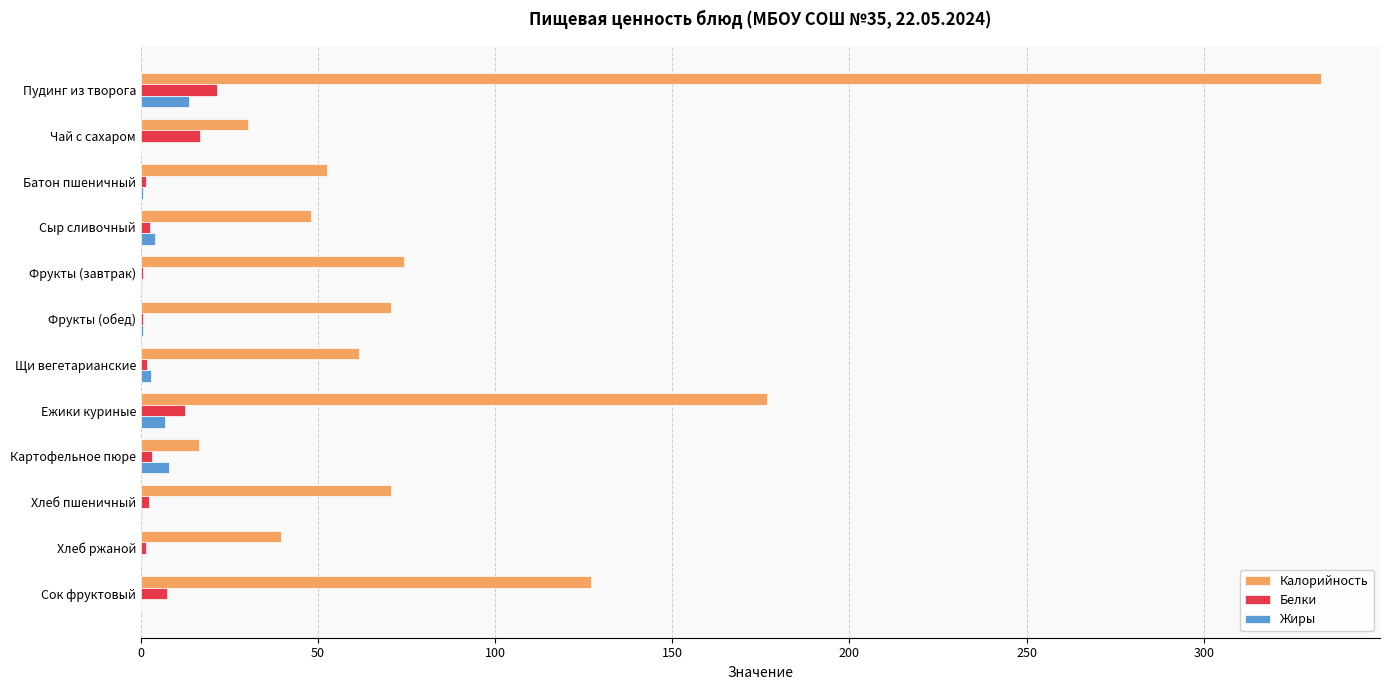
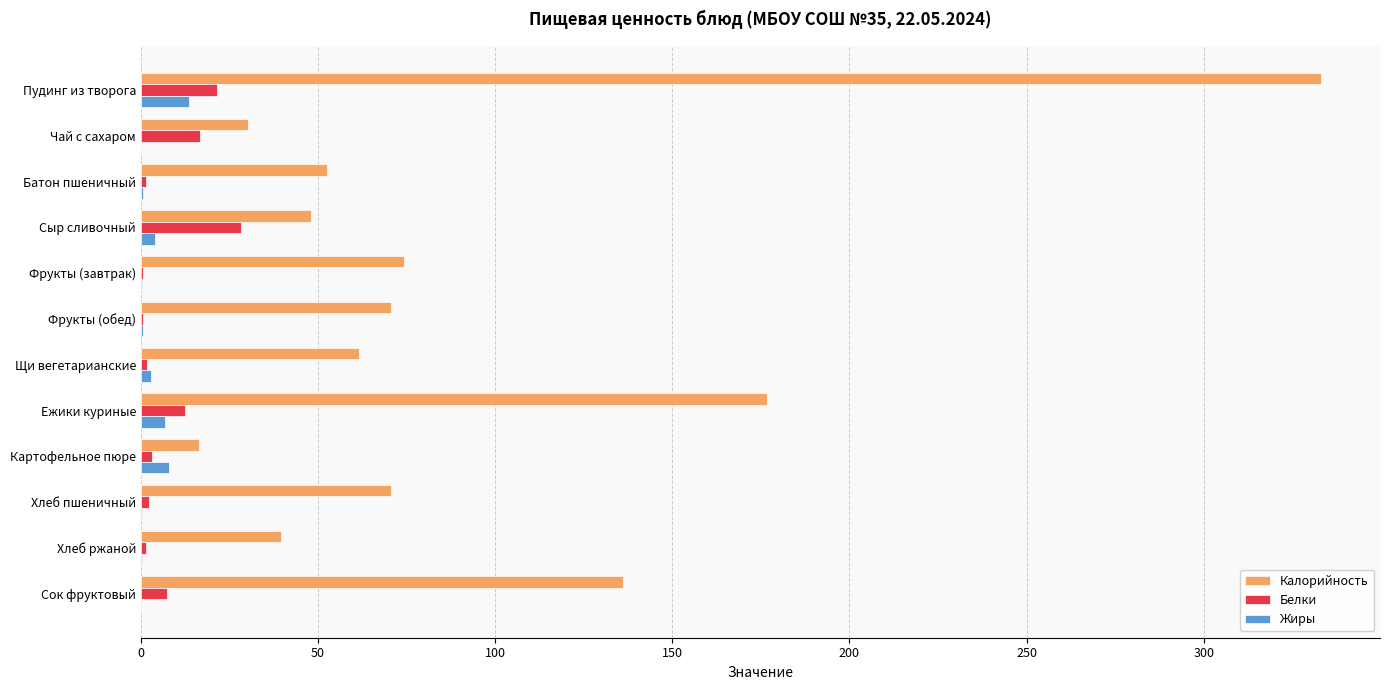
Белки, Сыр сливочный: 2 -> 28
Калорийность, Сок фруктовый: 127 -> 136
